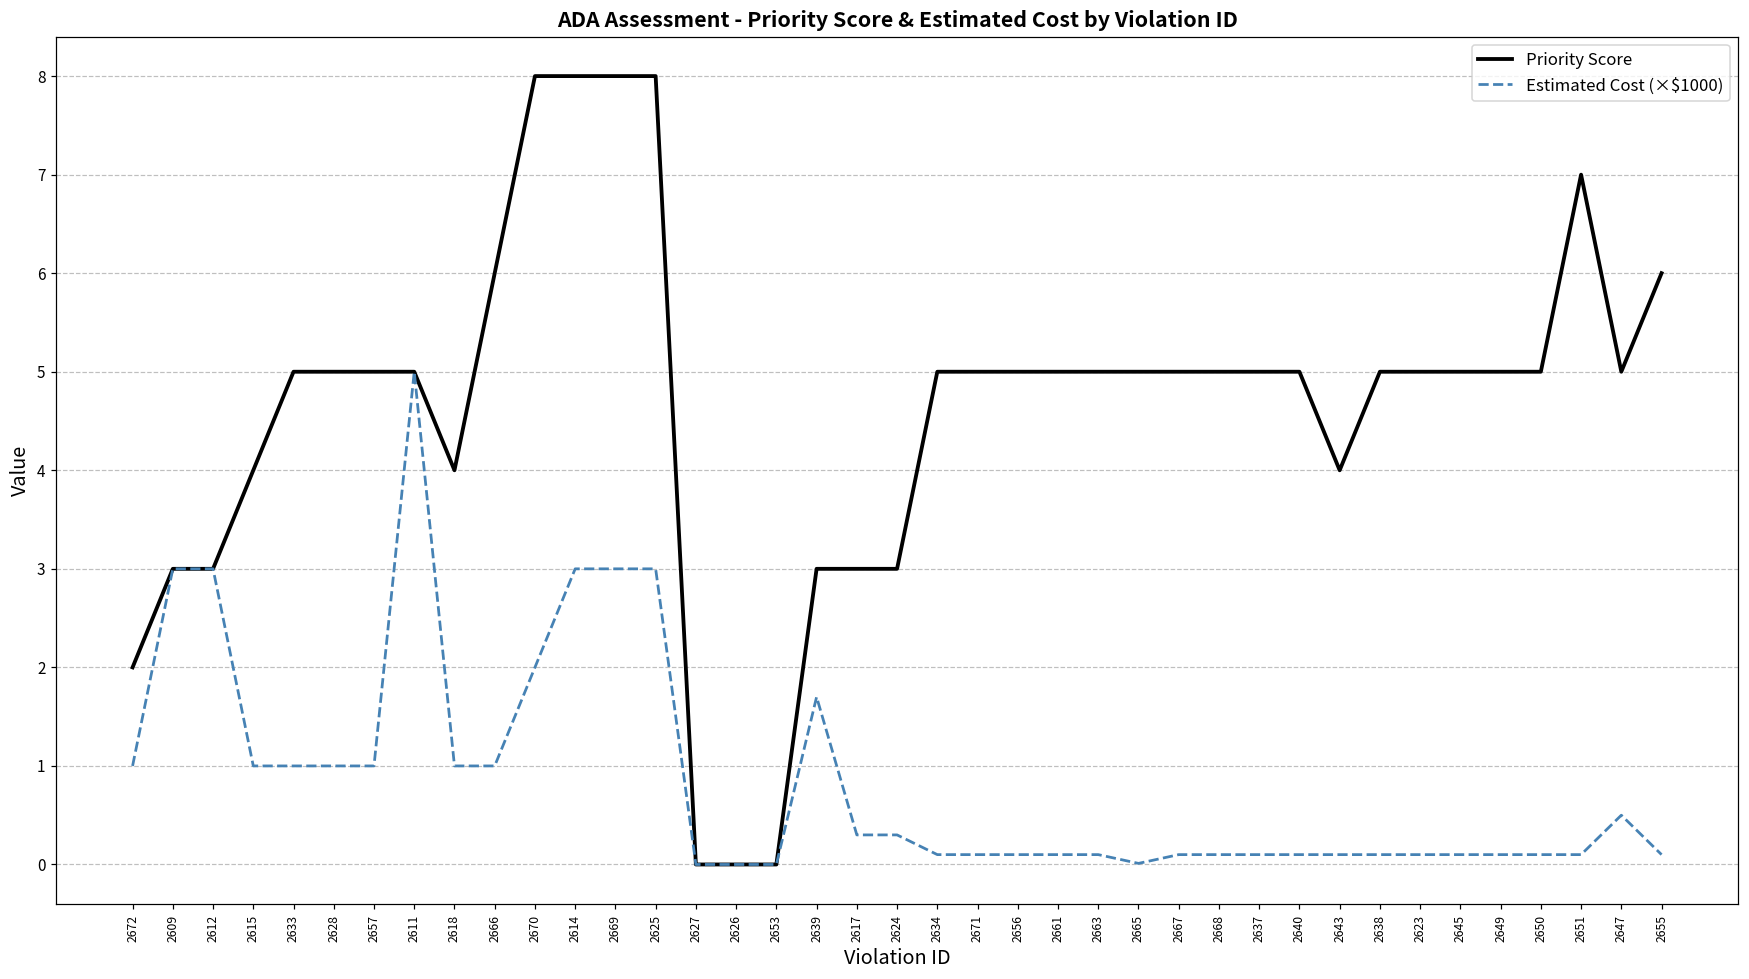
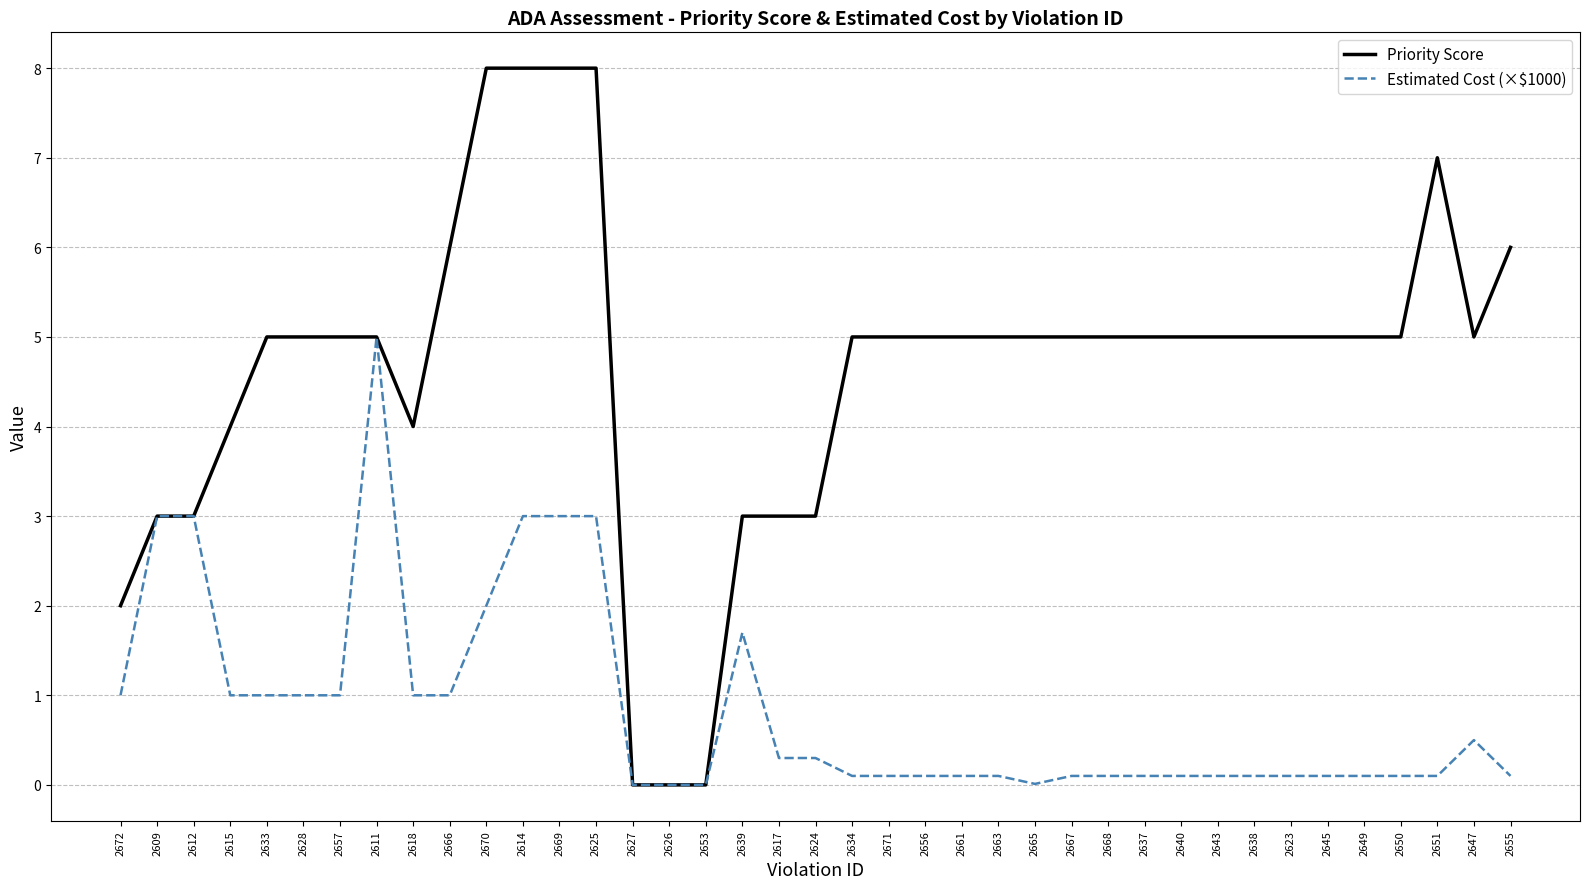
Priority Score, 2643: 4 -> 5
